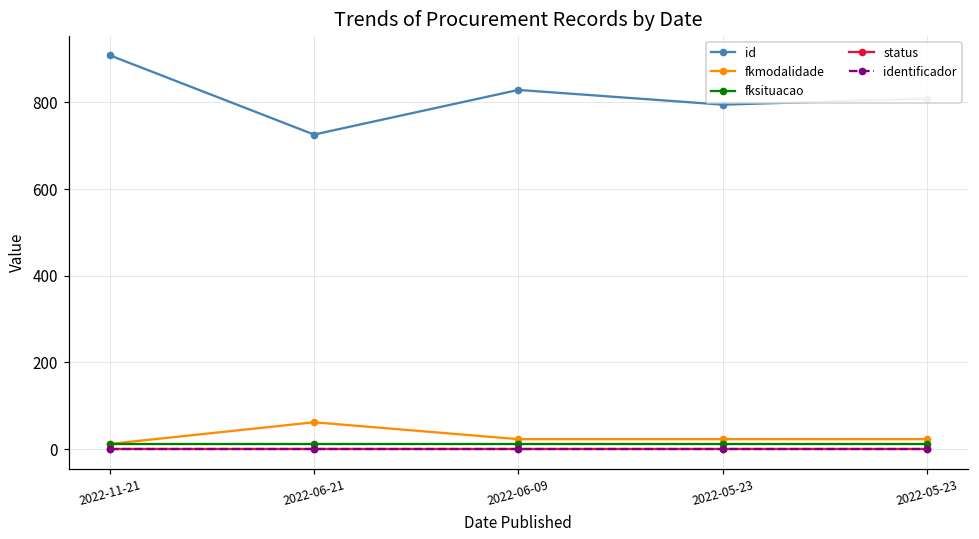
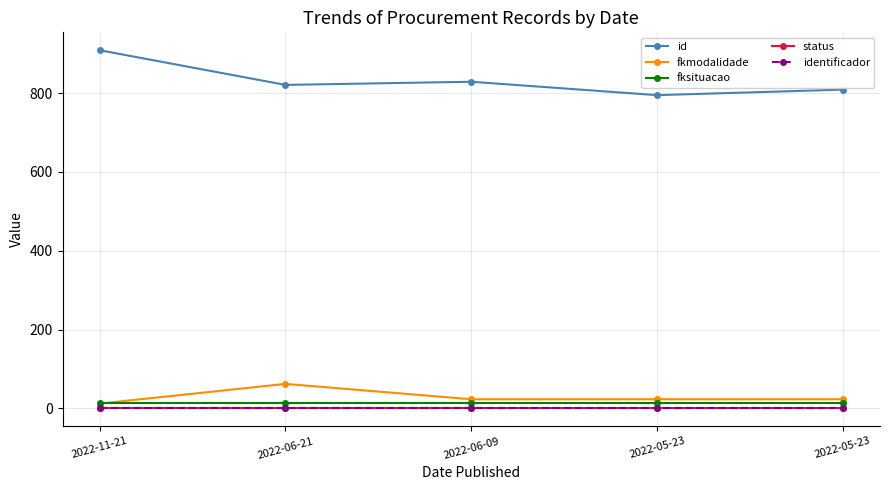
id, 2022-06-21: 730 -> 820
